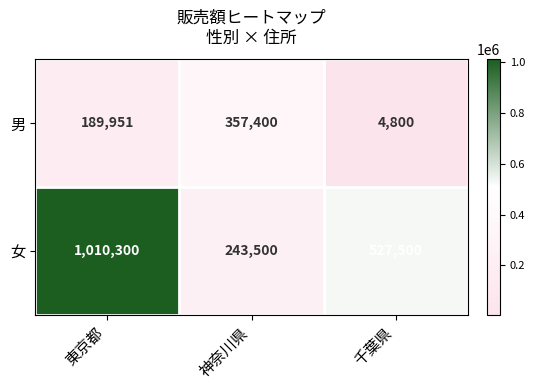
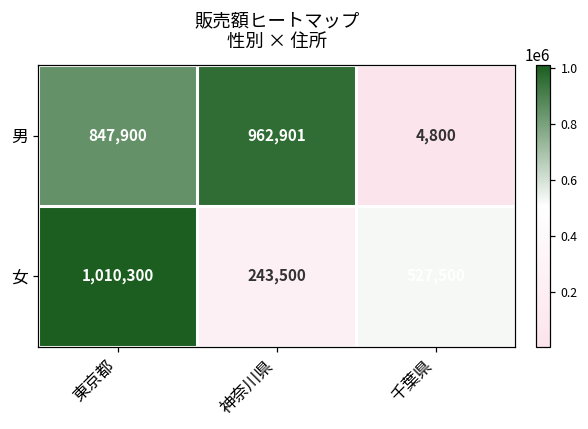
男, 東京都: 189,951 -> 847,900
男, 神奈川県: 357,400 -> 962,901
